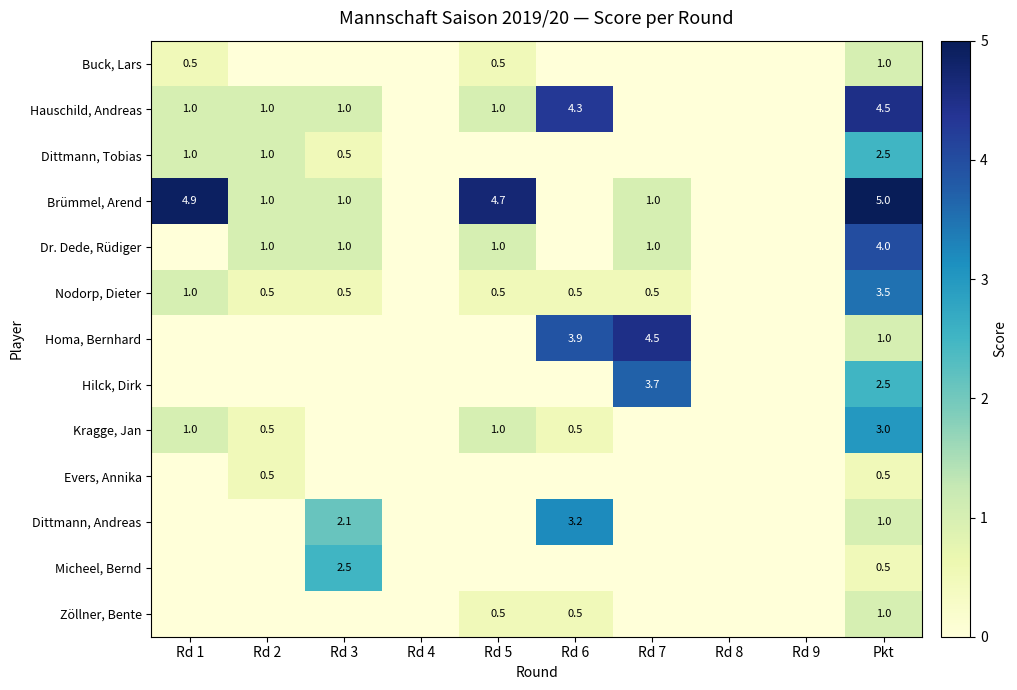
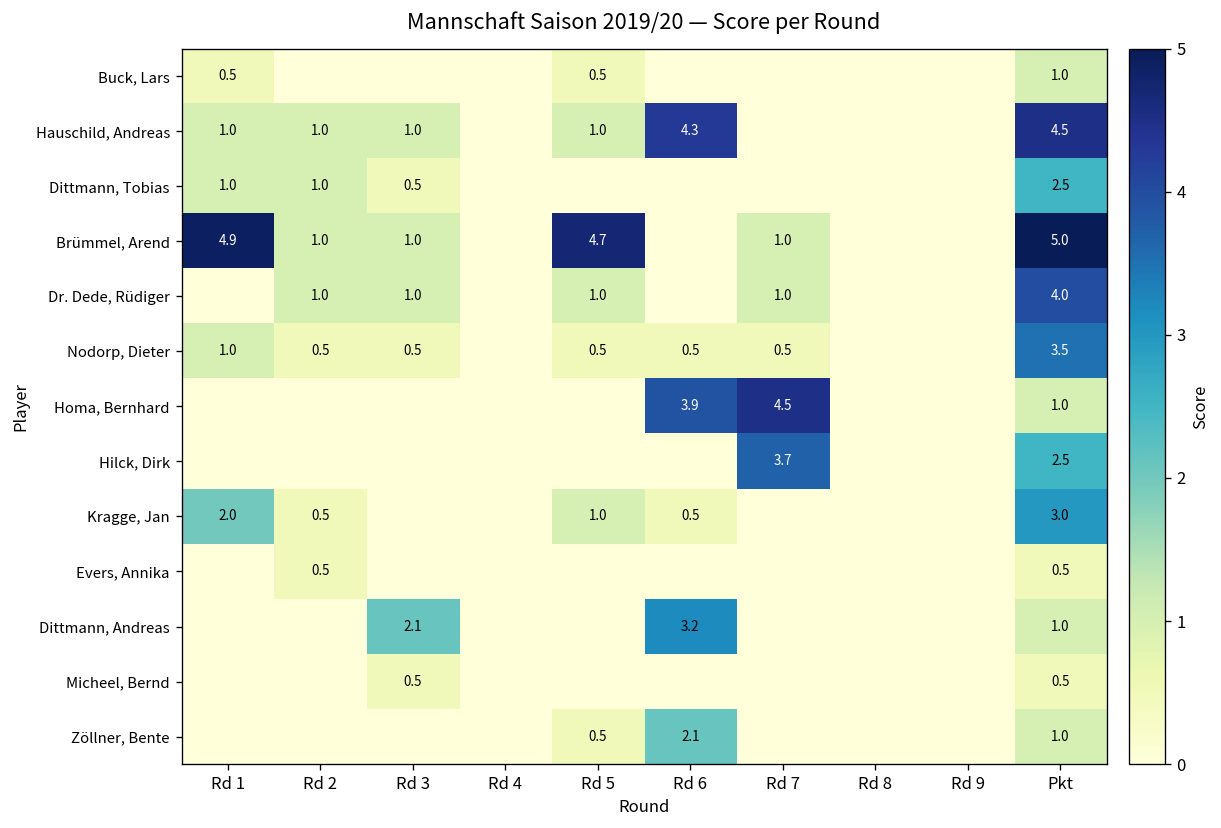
Kragge, Jan, Rd 1: 1.0 -> 2.0
Micheel, Bernd, Rd 3: 2.5 -> 0.5
Zöllner, Bente, Rd 6: 0.5 -> 2.1
